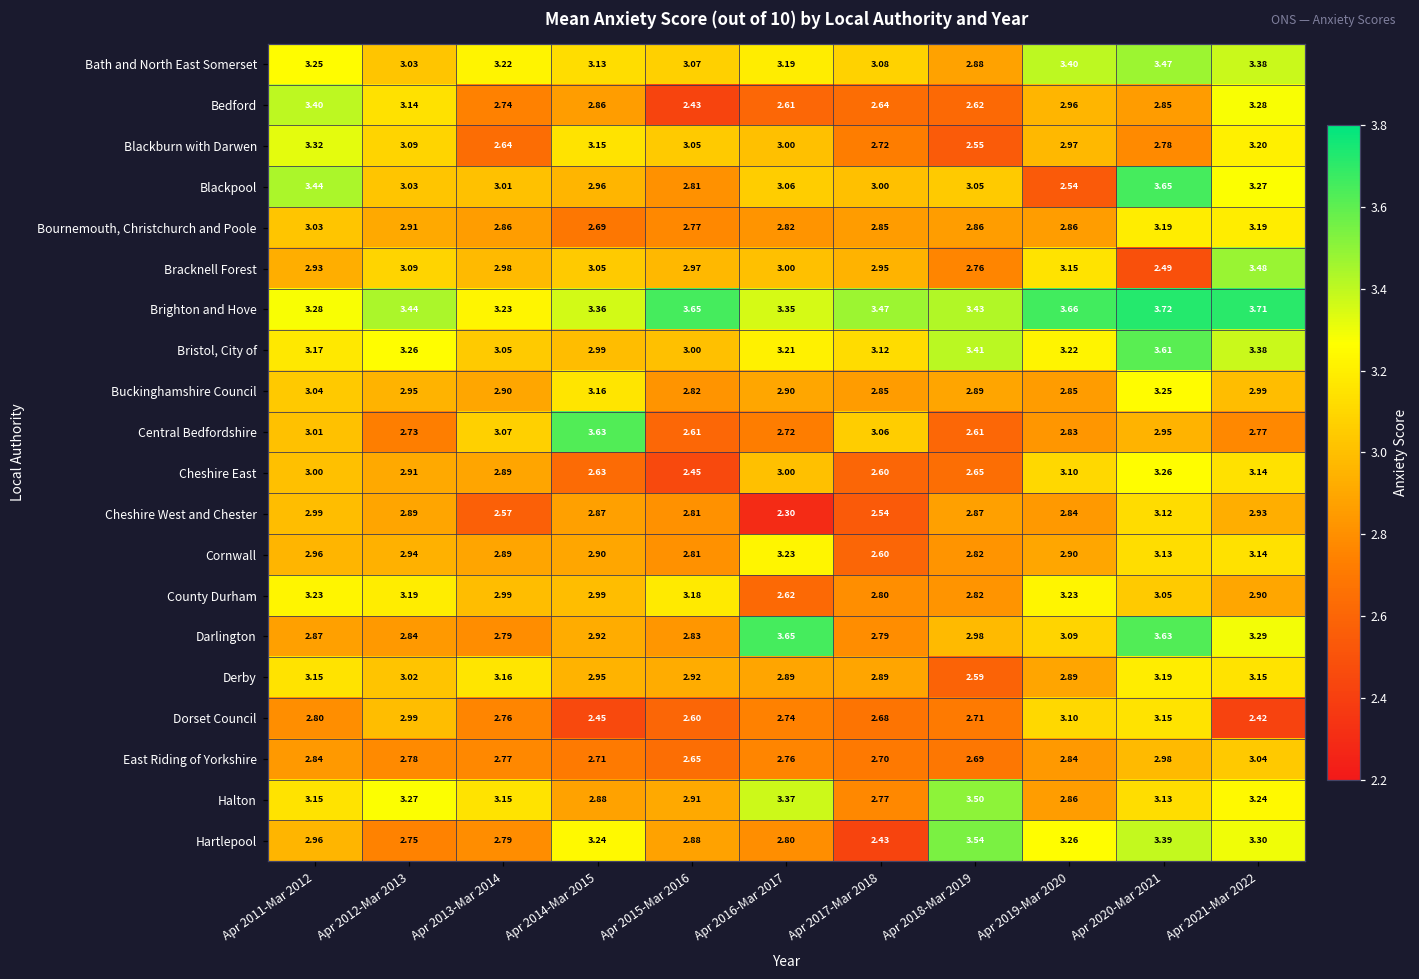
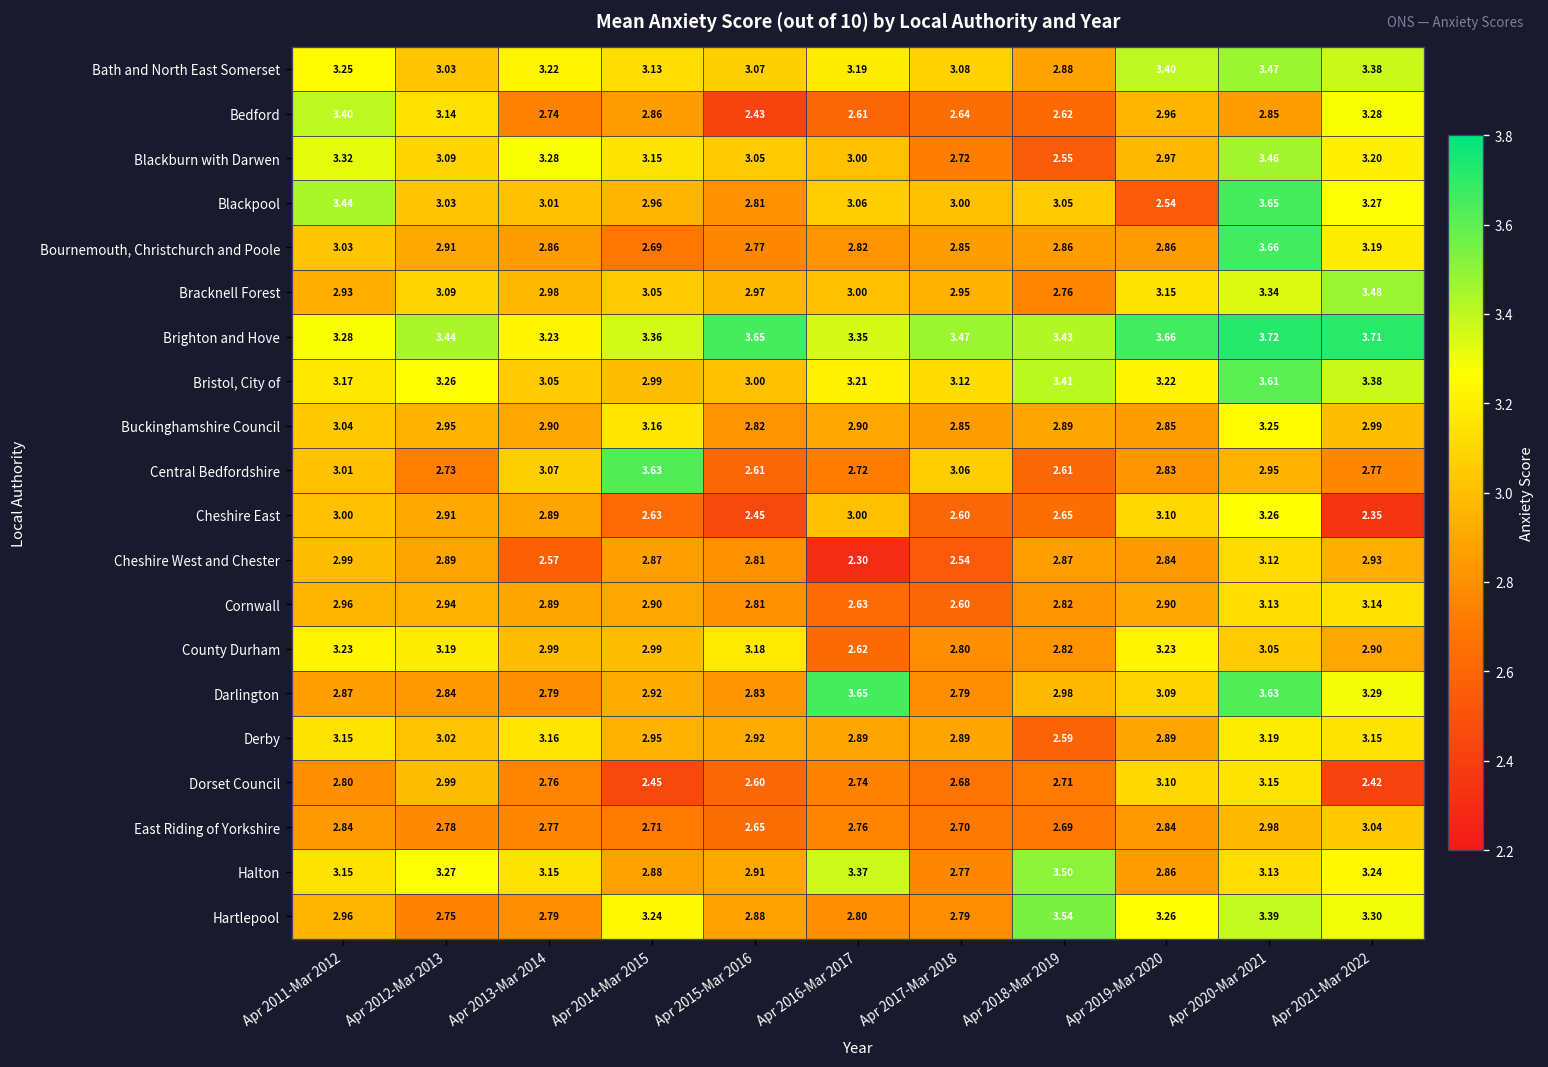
Blackburn with Darwen, Apr 2013-Mar 2014: 2.64 -> 3.28
Blackburn with Darwen, Apr 2020-Mar 2021: 2.78 -> 3.46
Bournemouth, Christchurch and Poole, Apr 2020-Mar 2021: 3.19 -> 3.66
Bracknell Forest, Apr 2020-Mar 2021: 2.49 -> 3.34
Cheshire East, Apr 2021-Mar 2022: 3.14 -> 2.35
Cornwall, Apr 2016-Mar 2017: 3.23 -> 2.63
Hartlepool, Apr 2017-Mar 2018: 2.43 -> 2.79
